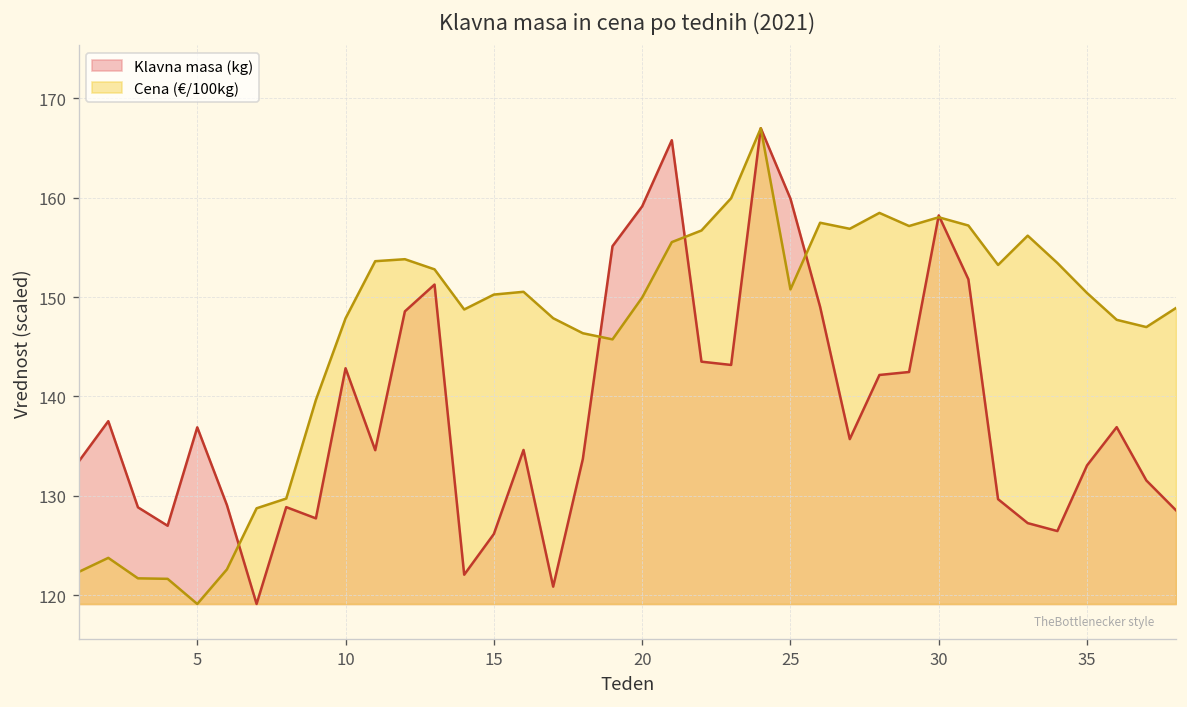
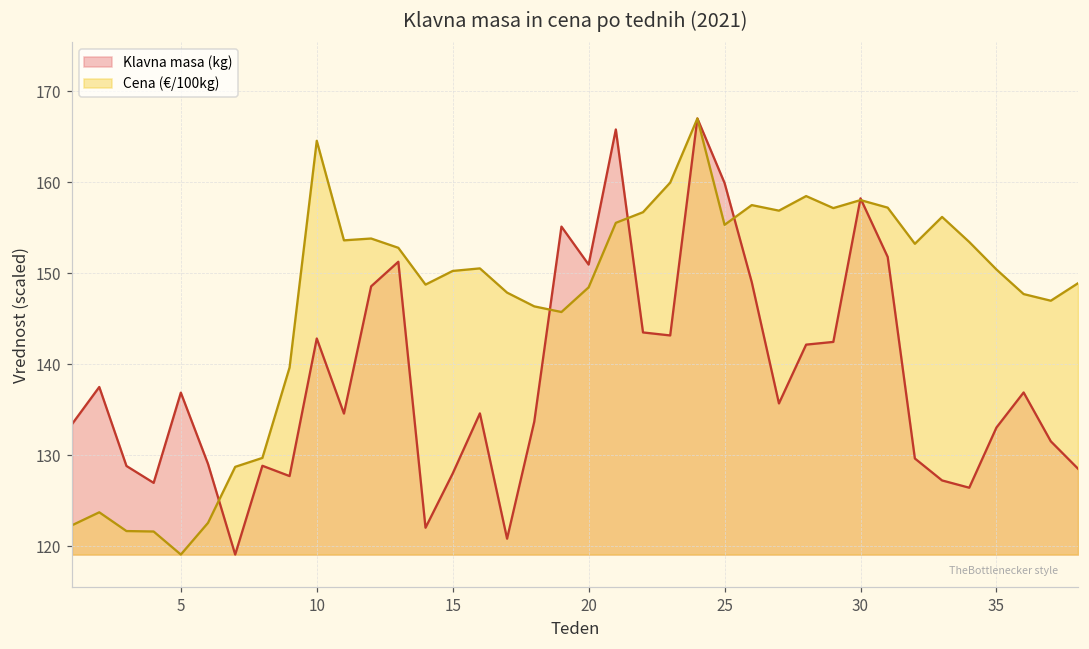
Cena (€/100kg), 10: 148 -> 165
Klavna masa (kg), 15: 126 -> 128
Klavna masa (kg), 20: 159 -> 151
Cena (€/100kg), 20: 150 -> 148
Cena (€/100kg), 25: 151 -> 155
